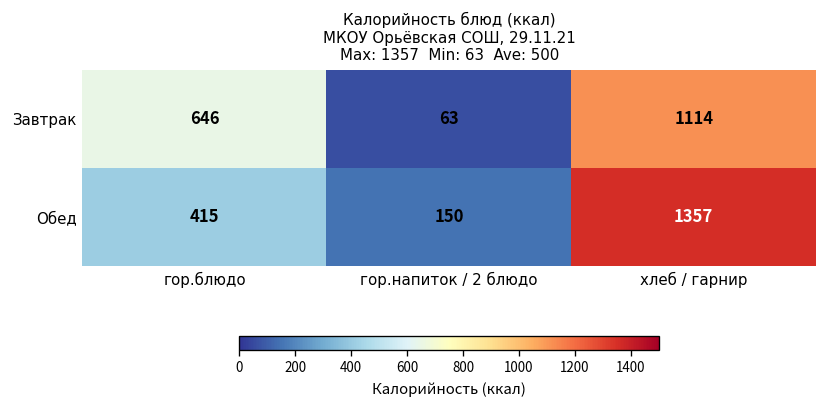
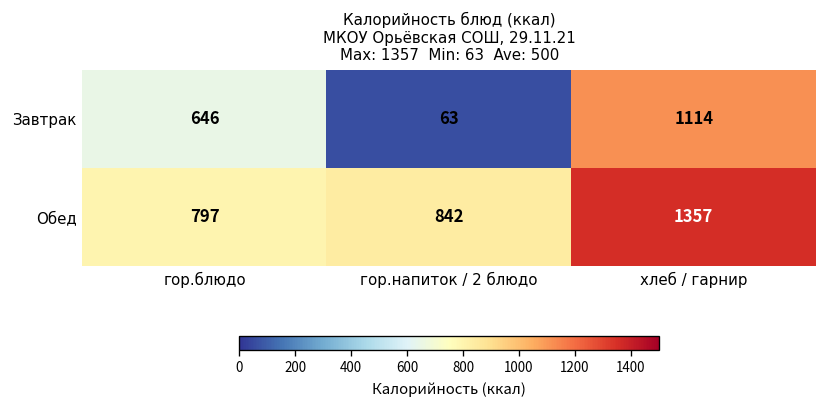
Обед, гор.блюдо: 415 -> 797
Обед, гор.напиток / 2 блюдо: 150 -> 842
